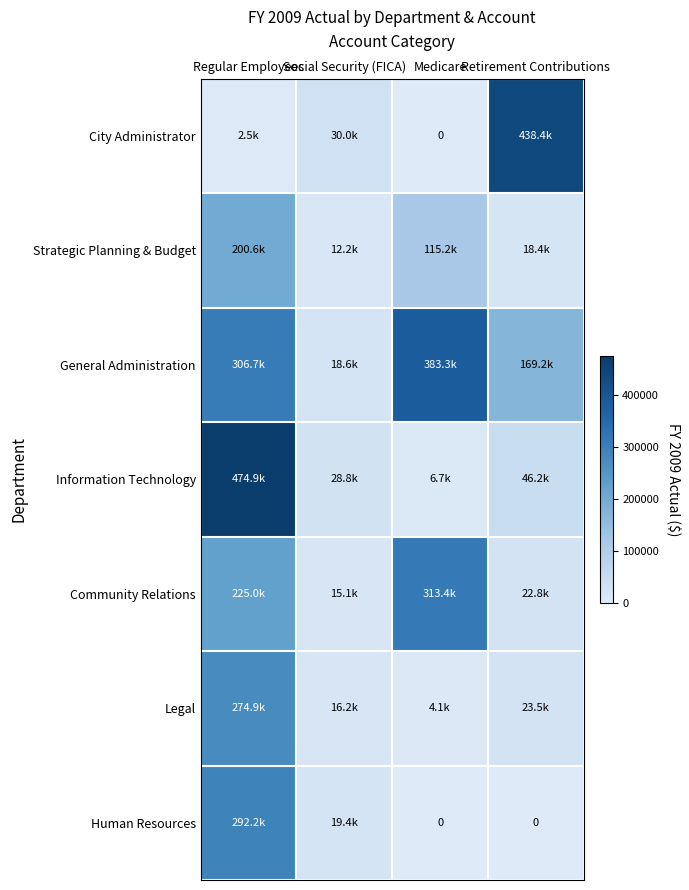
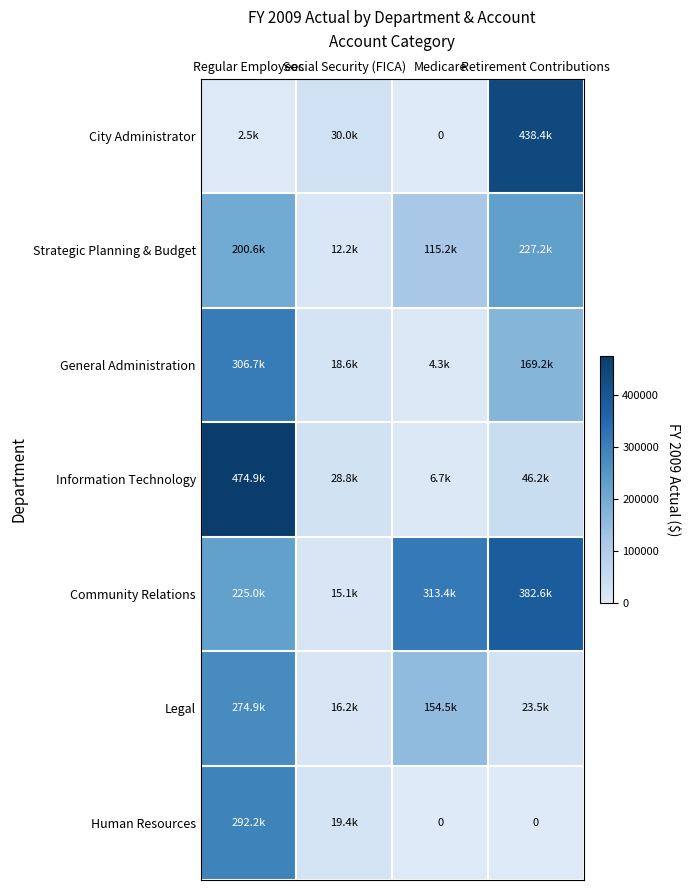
Strategic Planning & Budget, Retirement Contributions: 18.4k -> 227.2k
General Administration, Medicare: 383.3k -> 4.3k
Community Relations, Retirement Contributions: 22.8k -> 382.6k
Legal, Medicare: 4.1k -> 154.5k
